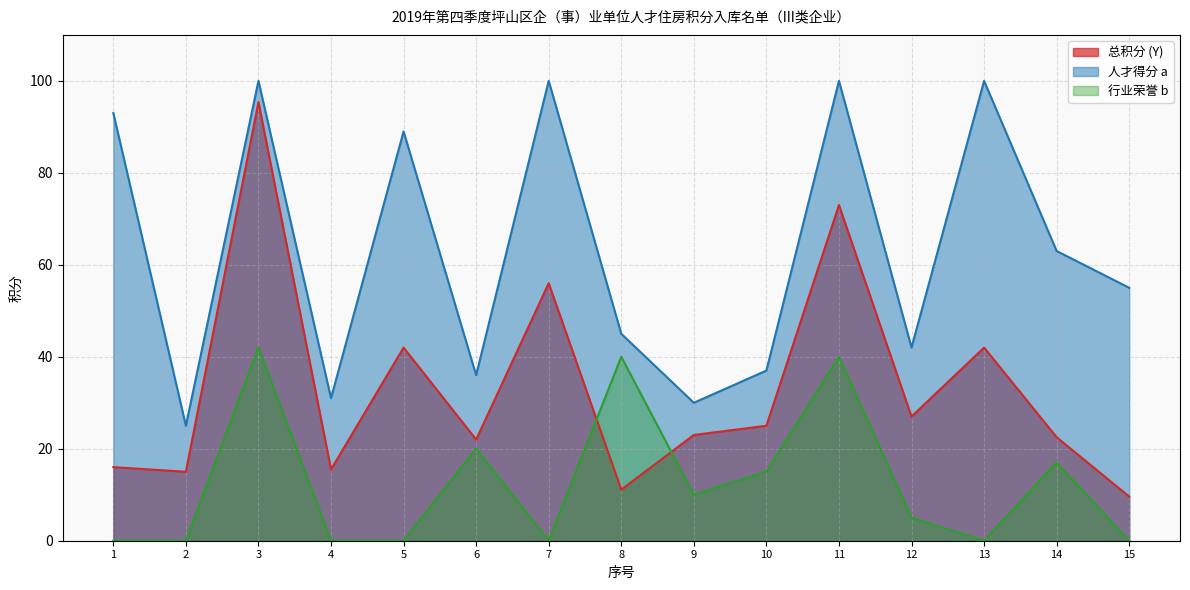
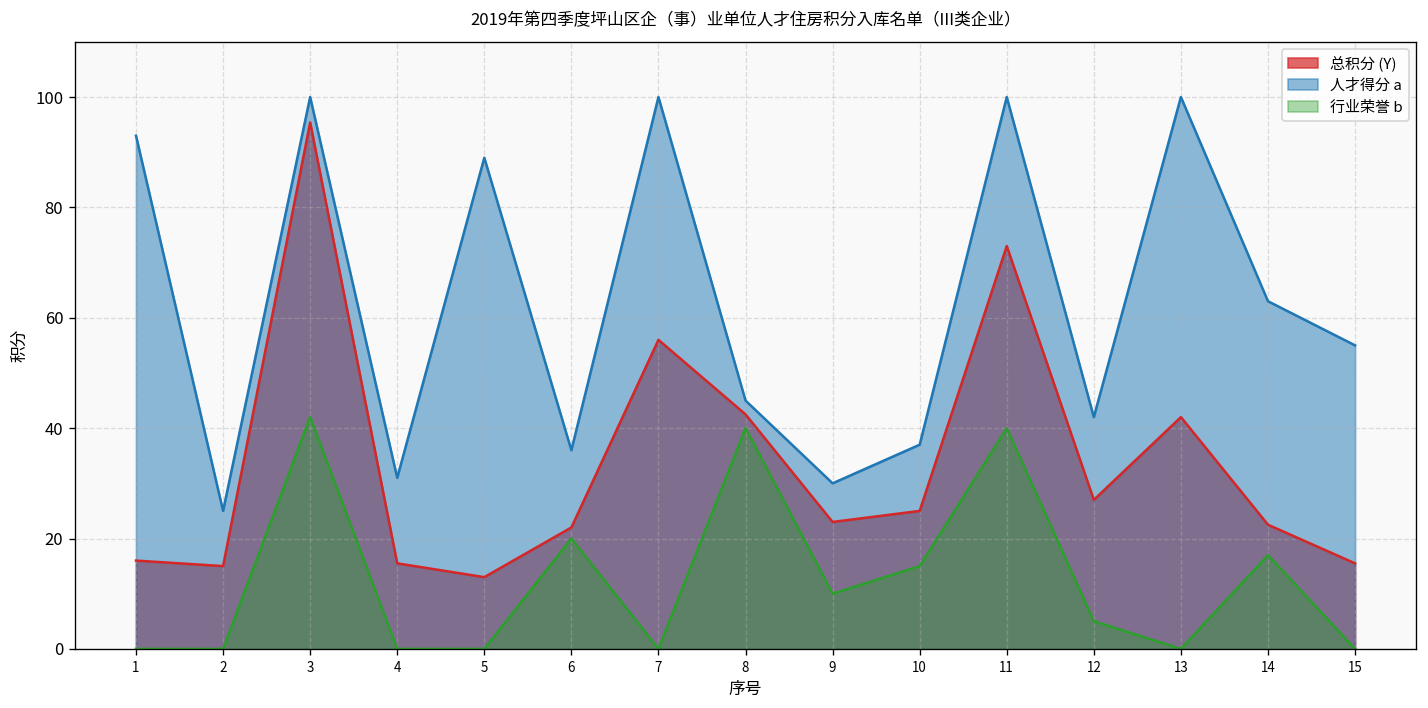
总积分 (Y), 5: 42 -> 13
总积分 (Y), 8: 11 -> 43
总积分 (Y), 15: 10 -> 16
